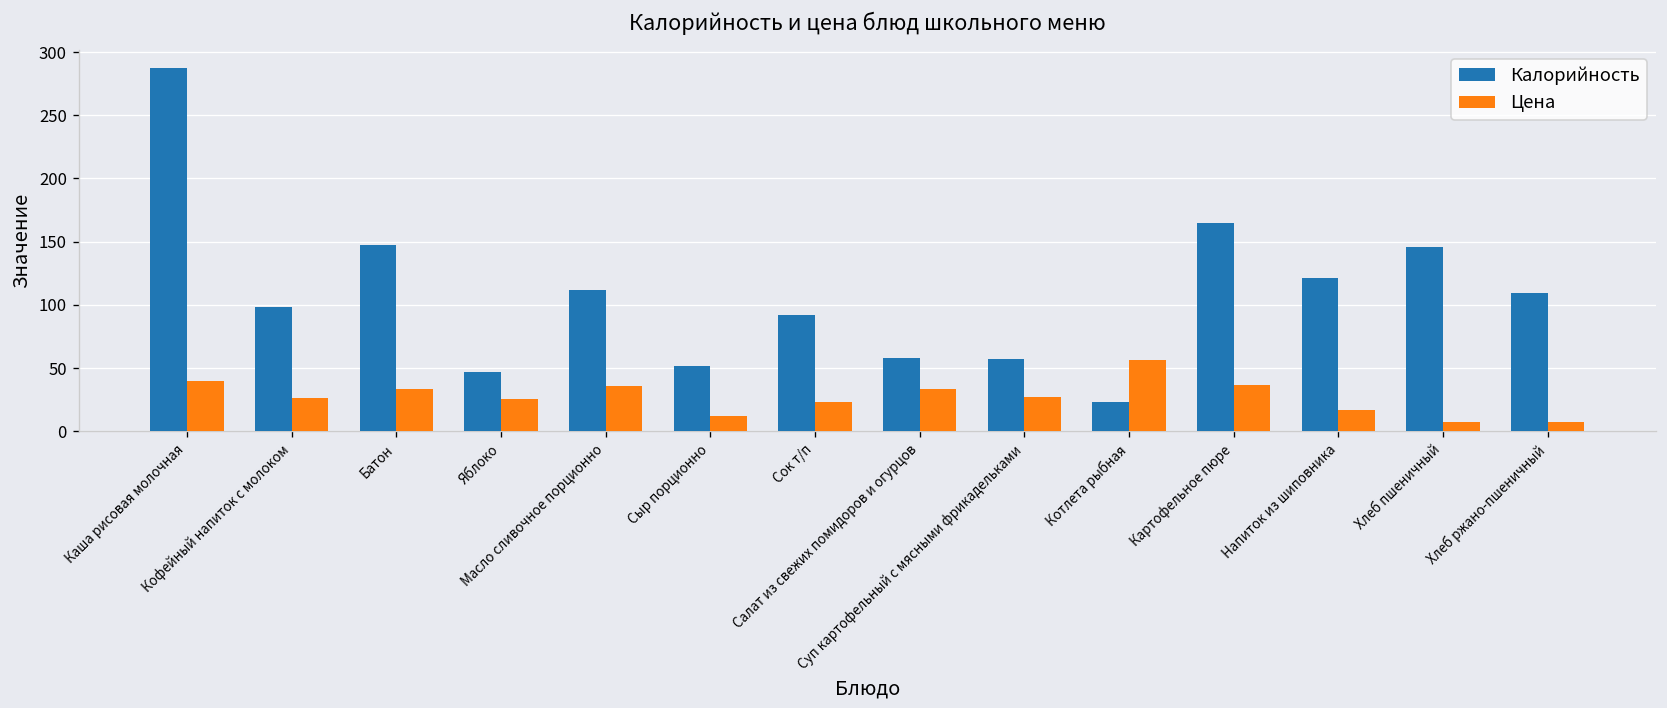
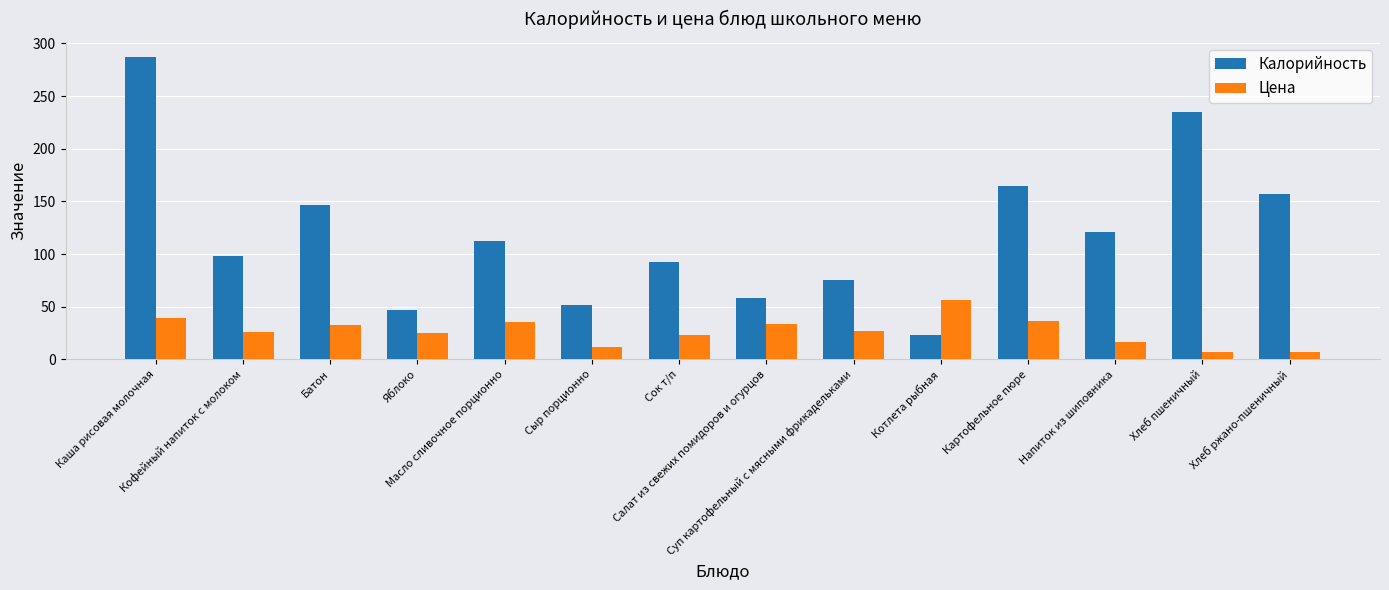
Калорийность, Суп картофельный с мясными фрикадельками: 57 -> 75
Калорийность, Хлеб пшеничный: 146 -> 235
Калорийность, Хлеб ржано-пшеничный: 109 -> 157
